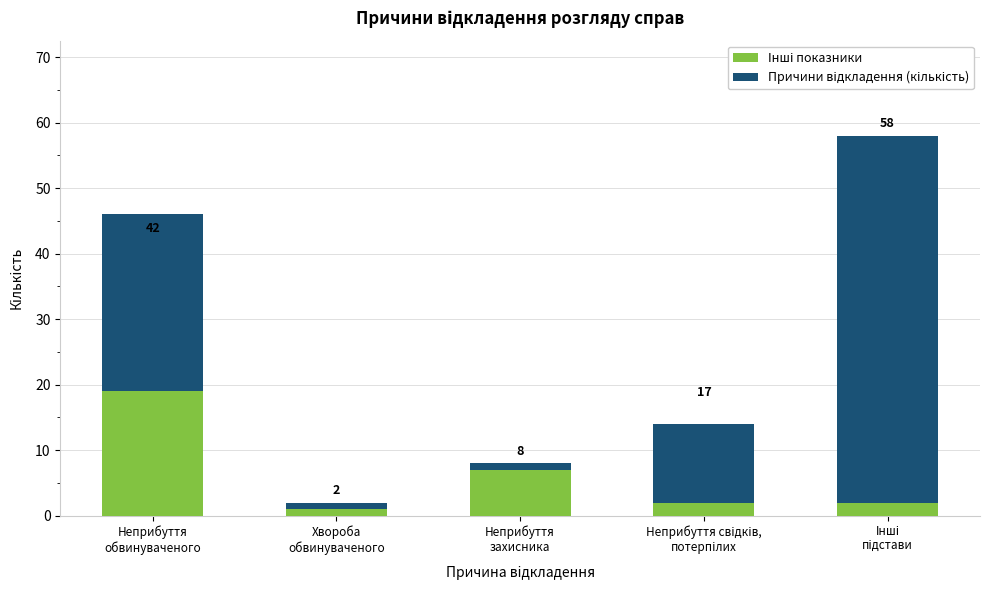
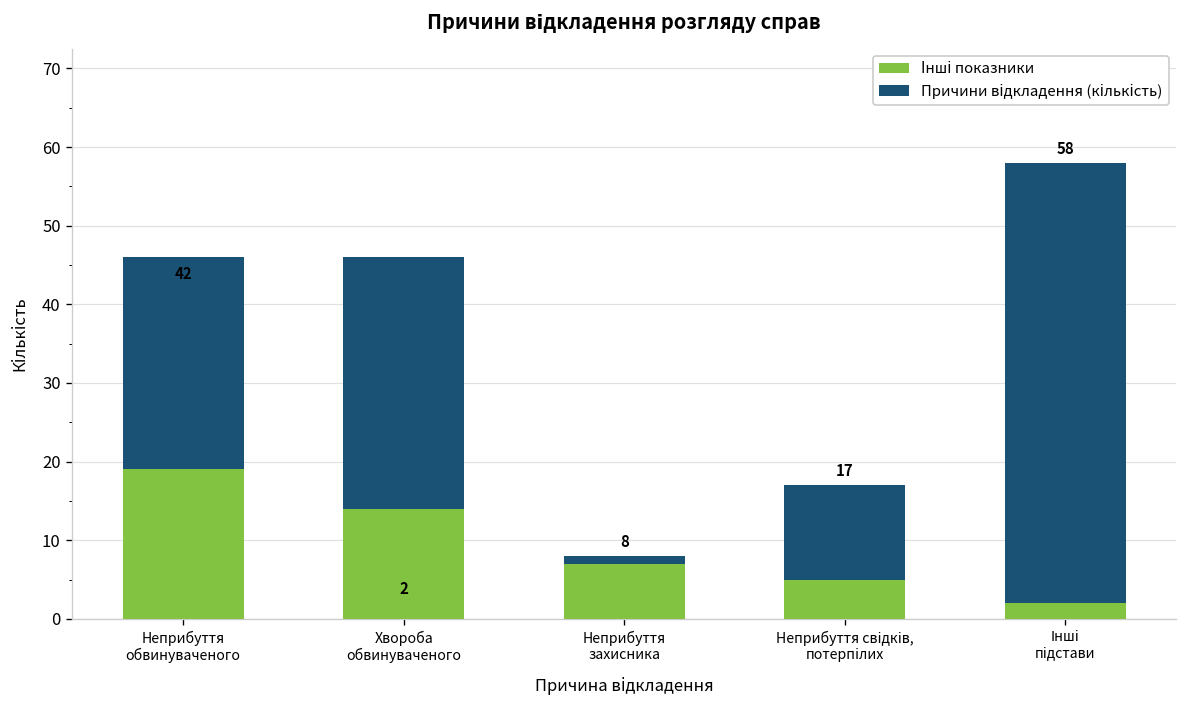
Інші показники, Хвороба обвинуваченого: 1 -> 14
Причини відкладення (кількість), Хвороба обвинуваченого: 1 -> 32
Інші показники, Неприбуття свідків, потерпілих: 2 -> 5
